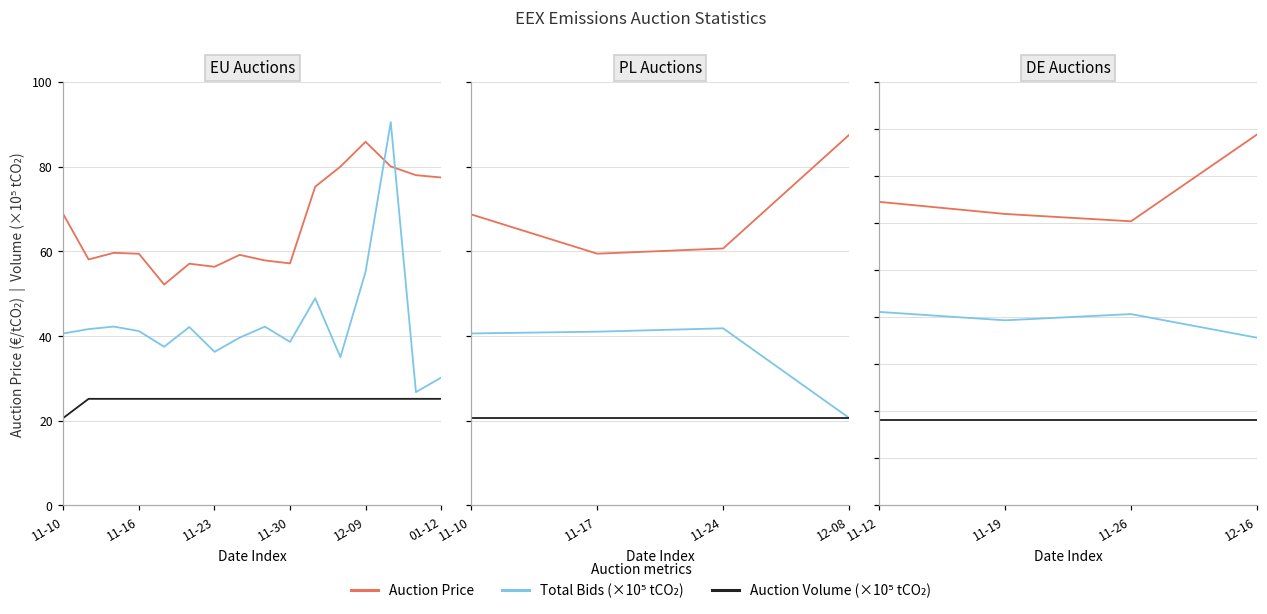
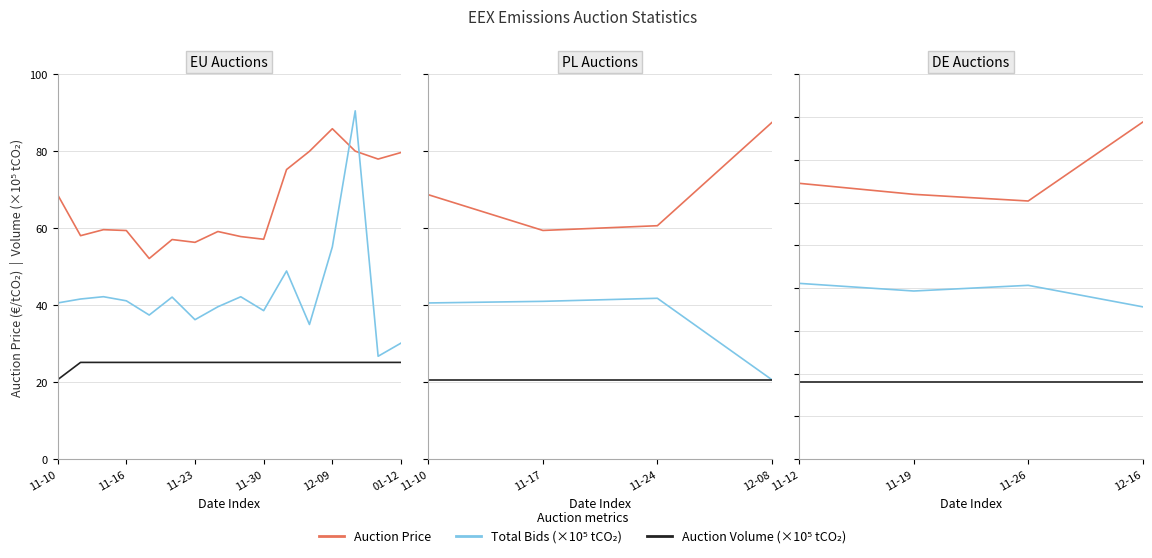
EU Auctions, Auction Price, 01-12: 77 -> 80
